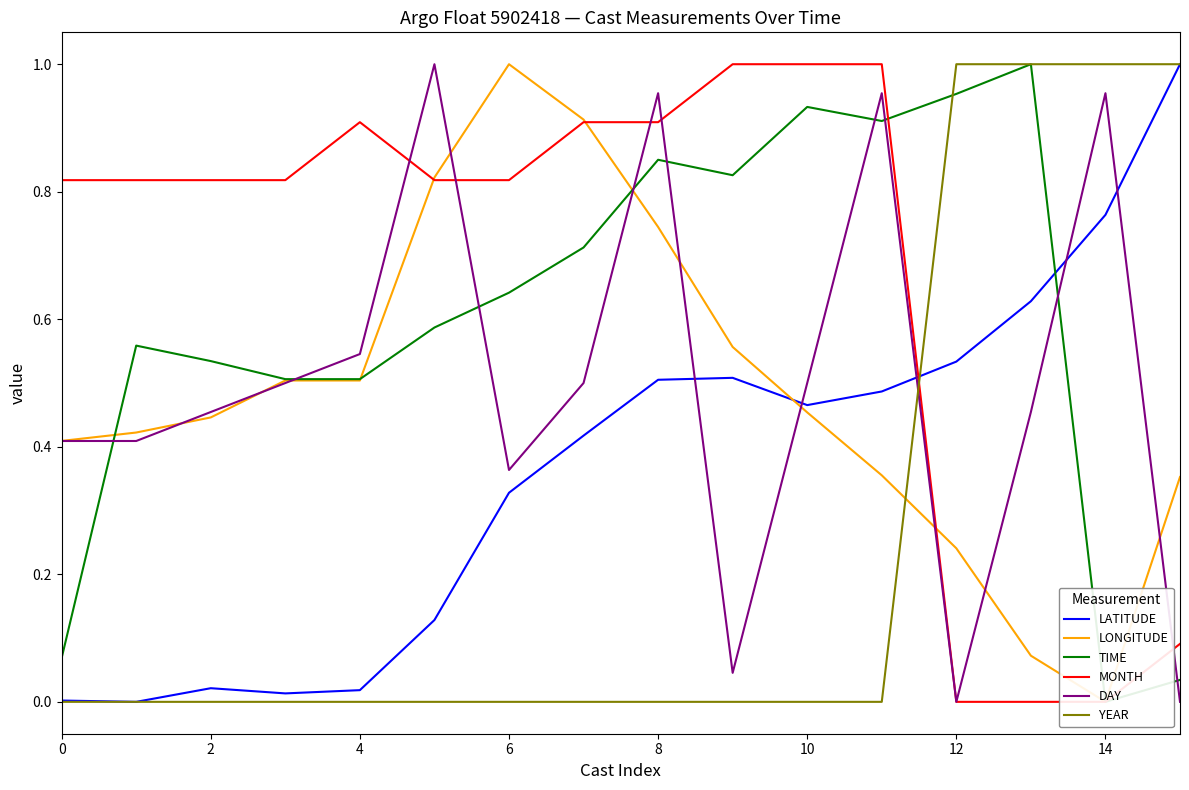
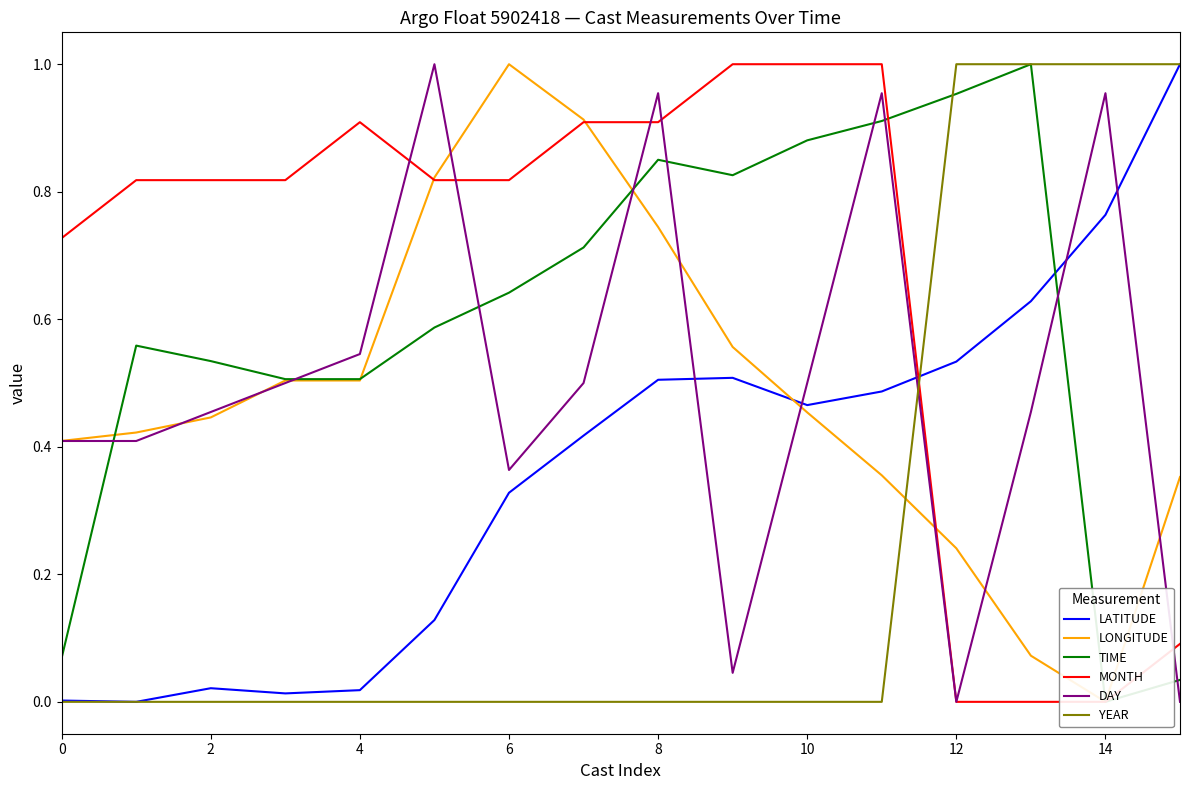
MONTH, 0: 0.82 -> 0.73
TIME, 10: 0.93 -> 0.88
